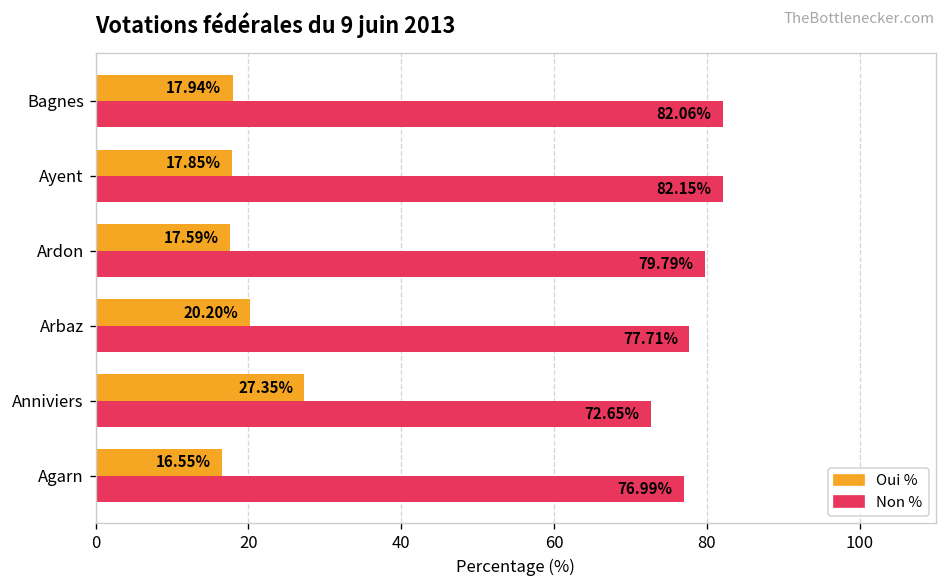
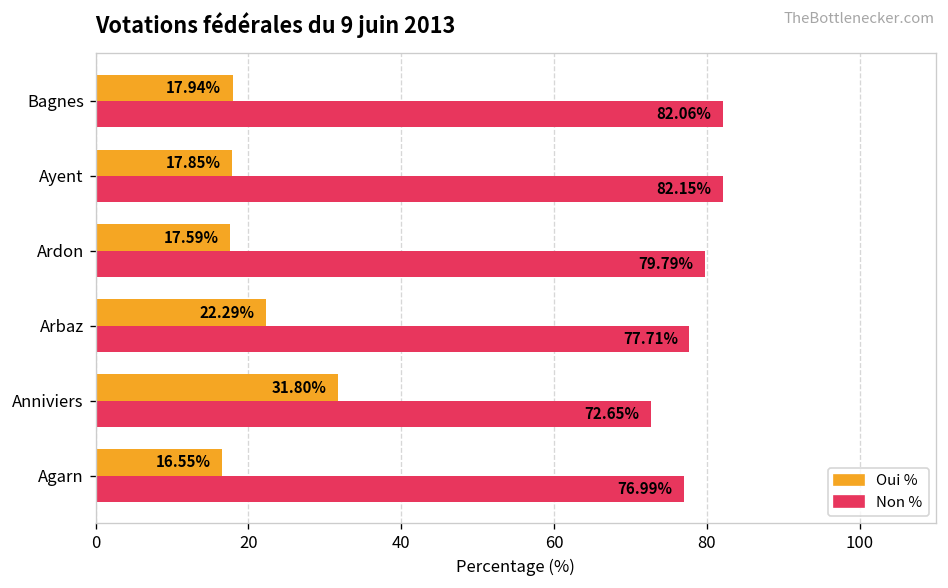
Oui %, Arbaz: 20.20% -> 22.29%
Oui %, Anniviers: 27.35% -> 31.80%
